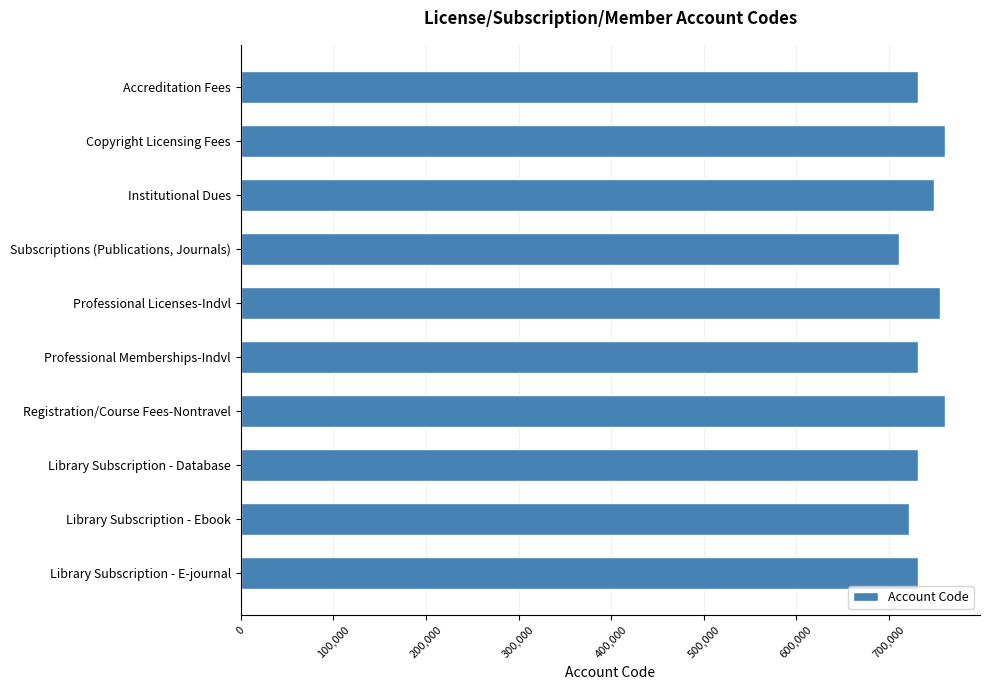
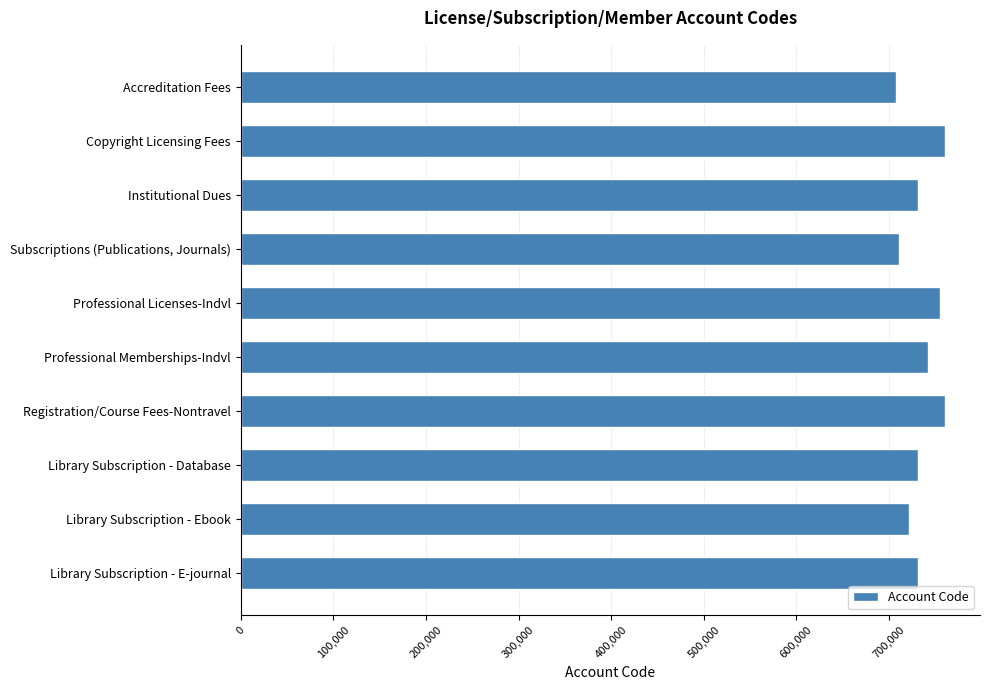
Accreditation Fees: 730,000 -> 710,000
Institutional Dues: 750,000 -> 730,000
Professional Memberships-Indvl: 730,000 -> 740,000
